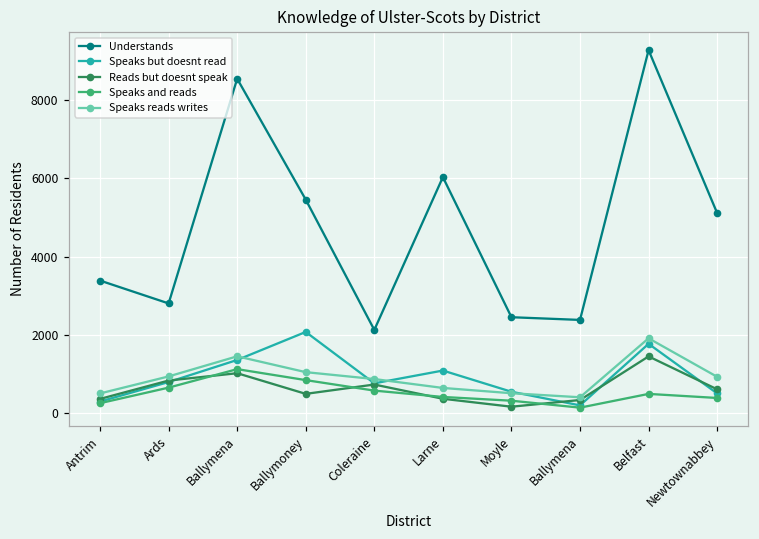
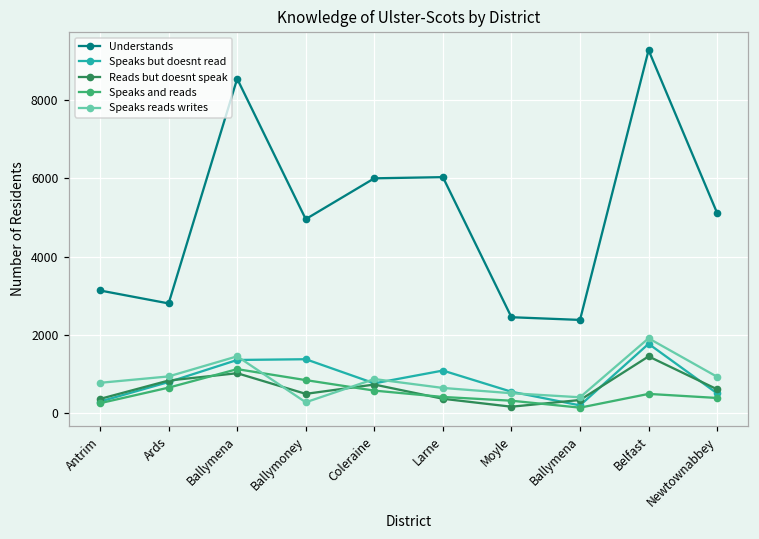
Understands, Antrim: 3400 -> 3100
Speaks reads writes, Antrim: 500 -> 800
Understands, Ballymoney: 5500 -> 5000
Speaks but doesnt read, Ballymoney: 2100 -> 1400
Speaks reads writes, Ballymoney: 1100 -> 300
Understands, Coleraine: 2100 -> 6000
